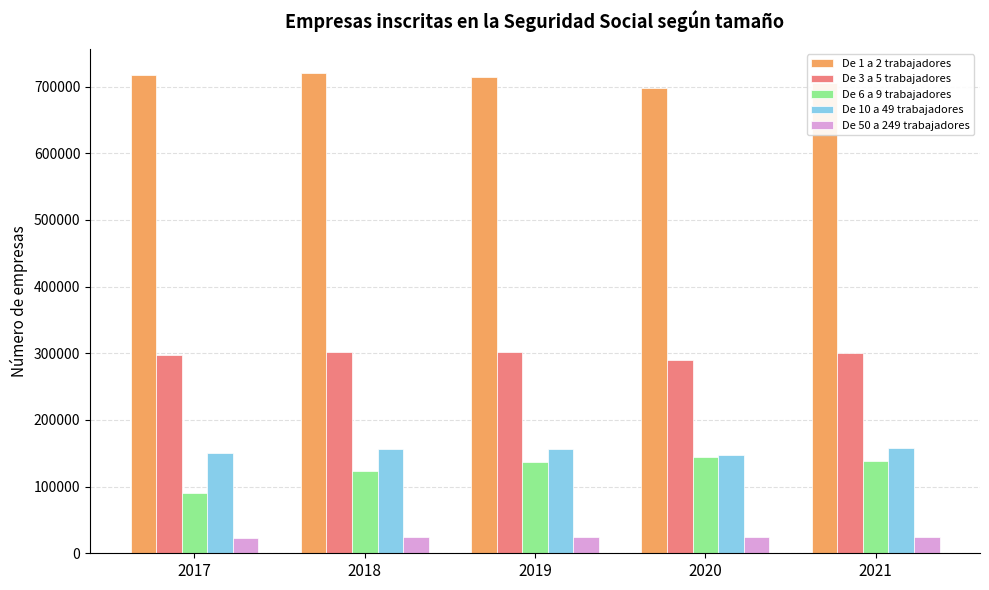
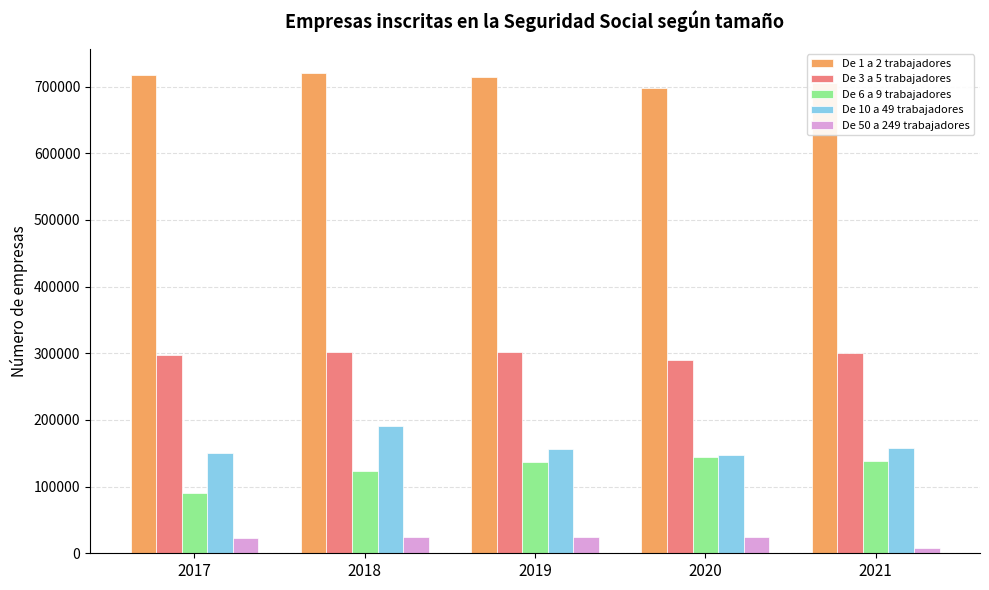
De 10 a 49 trabajadores, 2018: 160000 -> 190000
De 50 a 249 trabajadores, 2021: 30000 -> 10000
